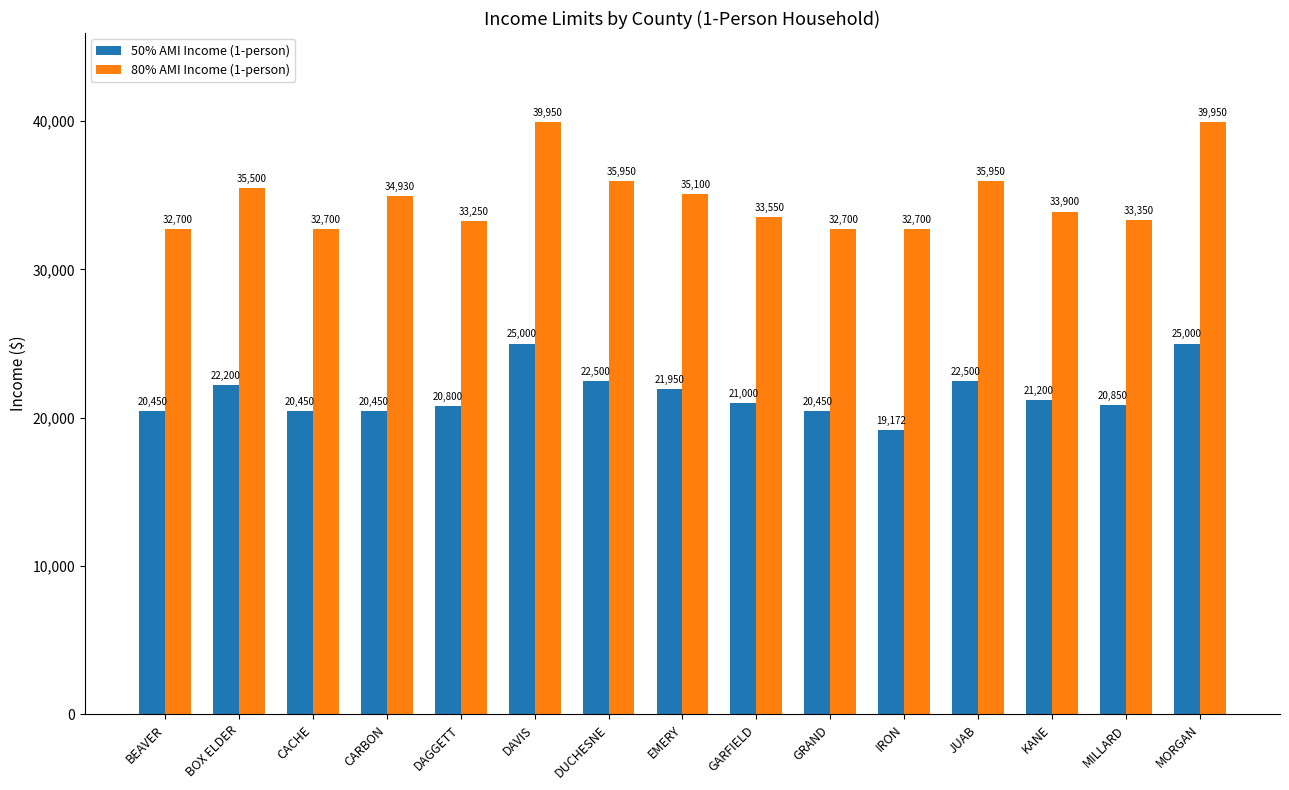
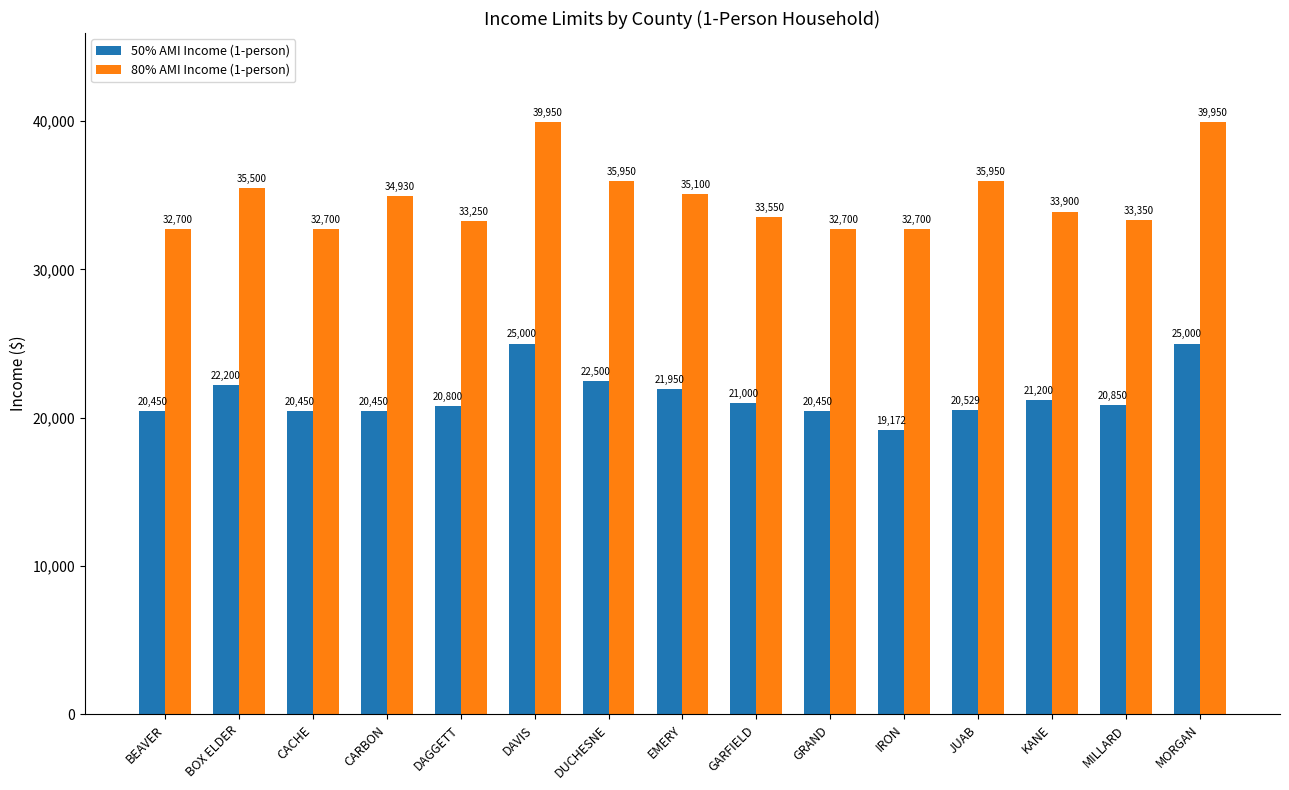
50% AMI Income (1-person), JUAB: 22,500 -> 20,529
